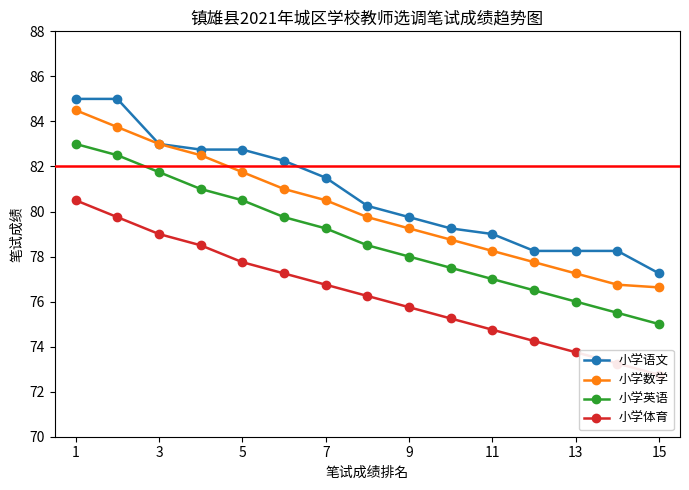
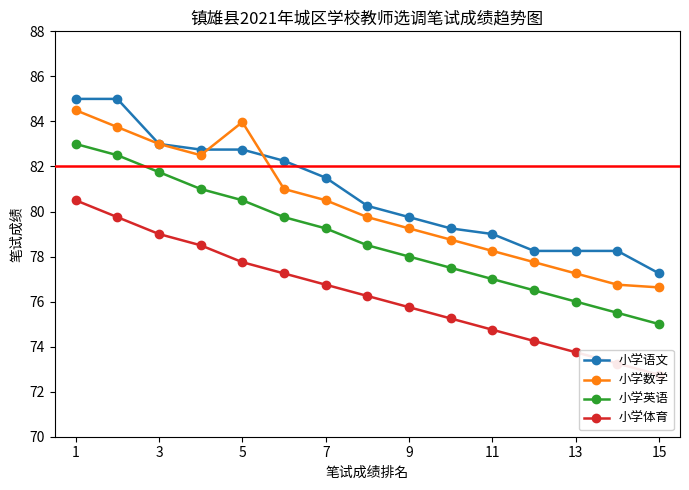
小学数学, 5: 81.8 -> 84.0
